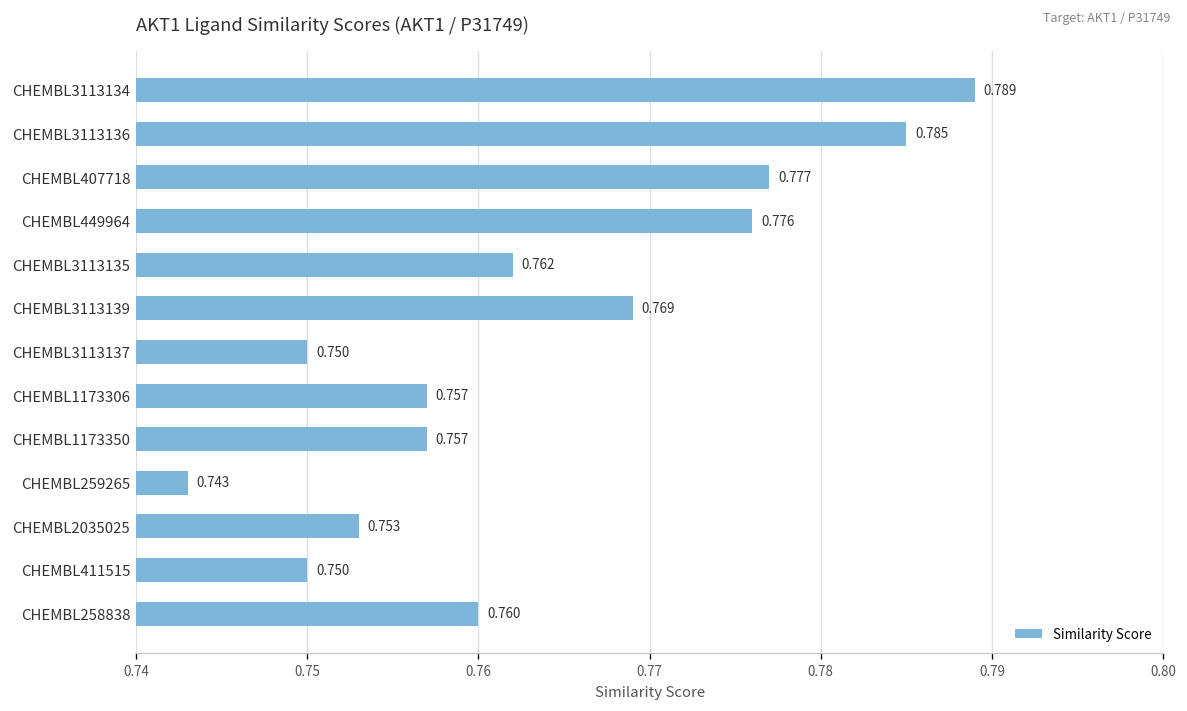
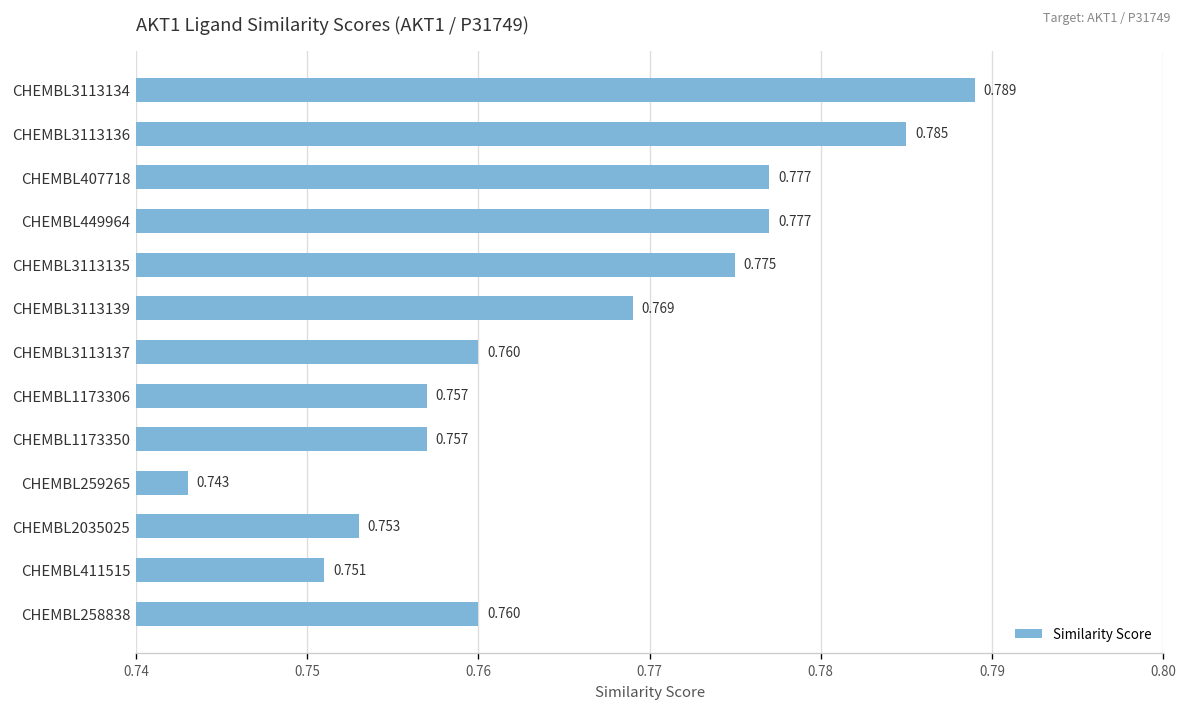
CHEMBL449964: 0.776 -> 0.777
CHEMBL3113135: 0.762 -> 0.775
CHEMBL3113137: 0.750 -> 0.760
CHEMBL411515: 0.750 -> 0.751
